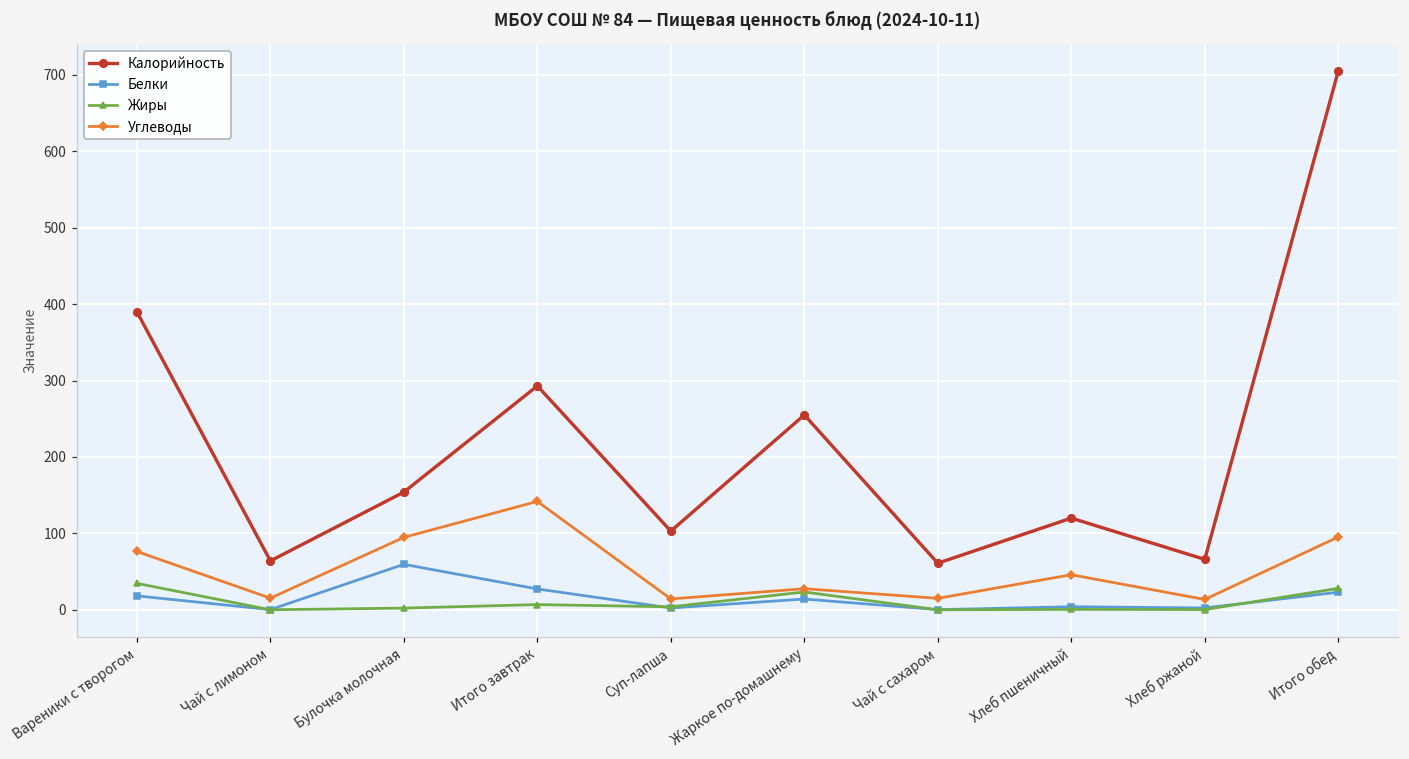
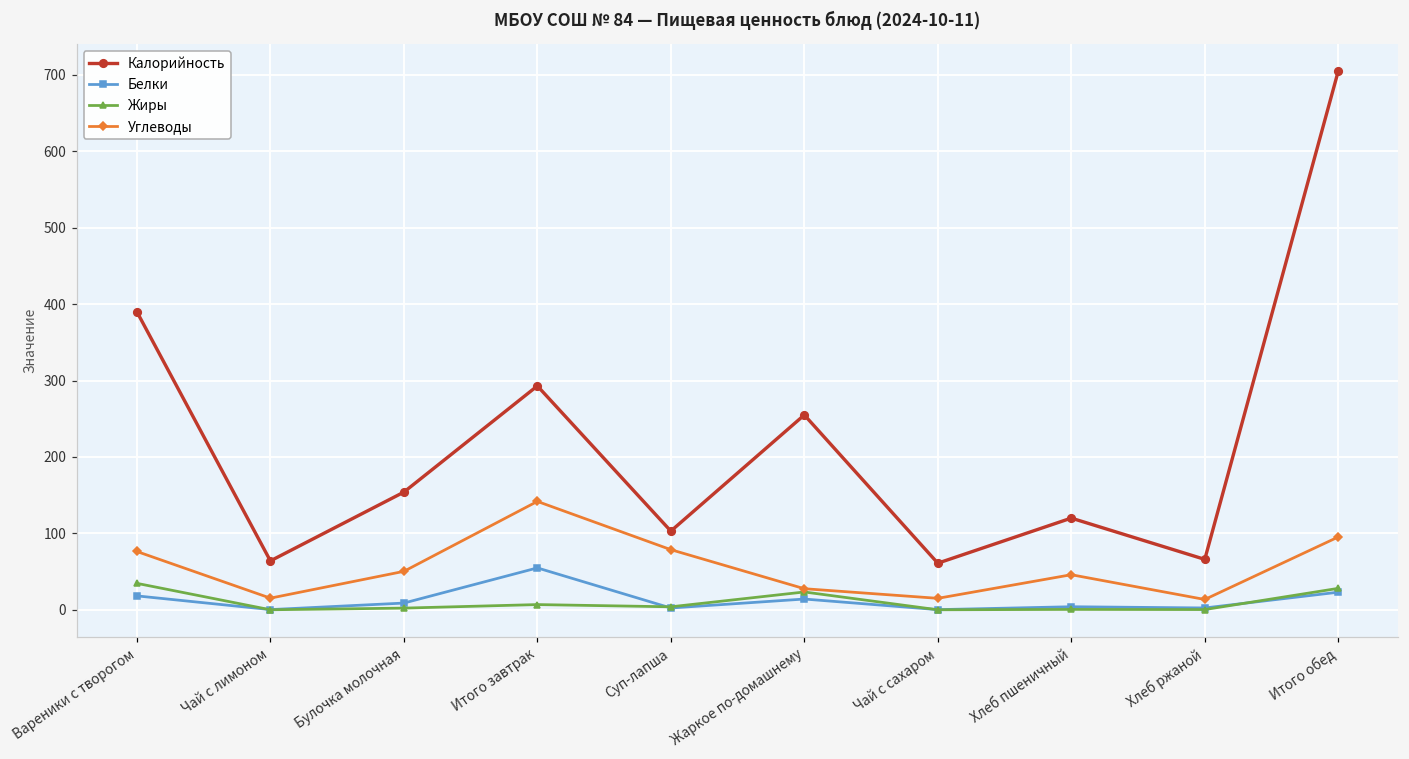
Белки, Булочка молочная: 60 -> 10
Углеводы, Булочка молочная: 90 -> 50
Белки, Итого завтрак: 30 -> 50
Углеводы, Суп-лапша: 10 -> 80
